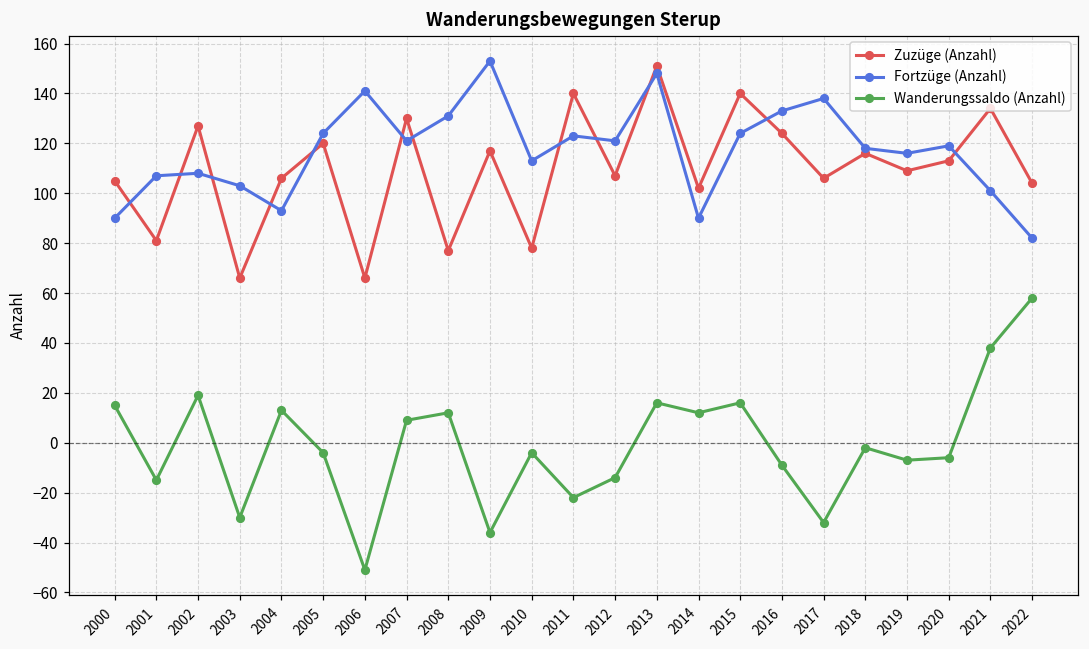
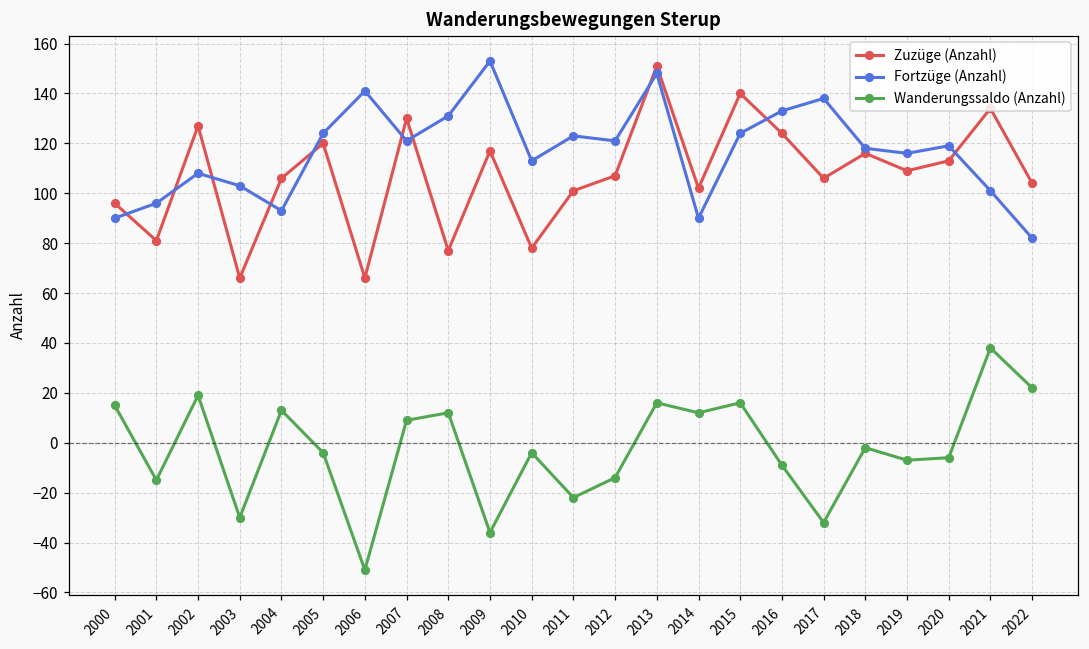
Zuzüge (Anzahl), 2000: 105 -> 96
Fortzüge (Anzahl), 2001: 107 -> 96
Zuzüge (Anzahl), 2011: 140 -> 101
Wanderungssaldo (Anzahl), 2022: 58 -> 22
